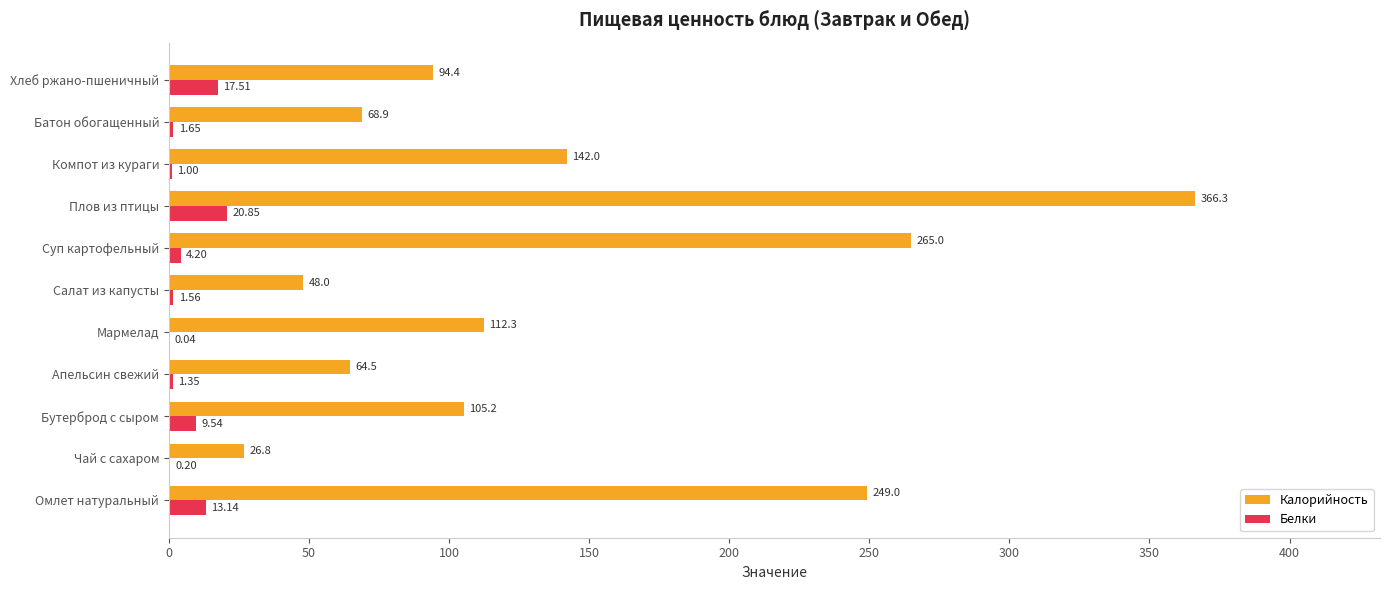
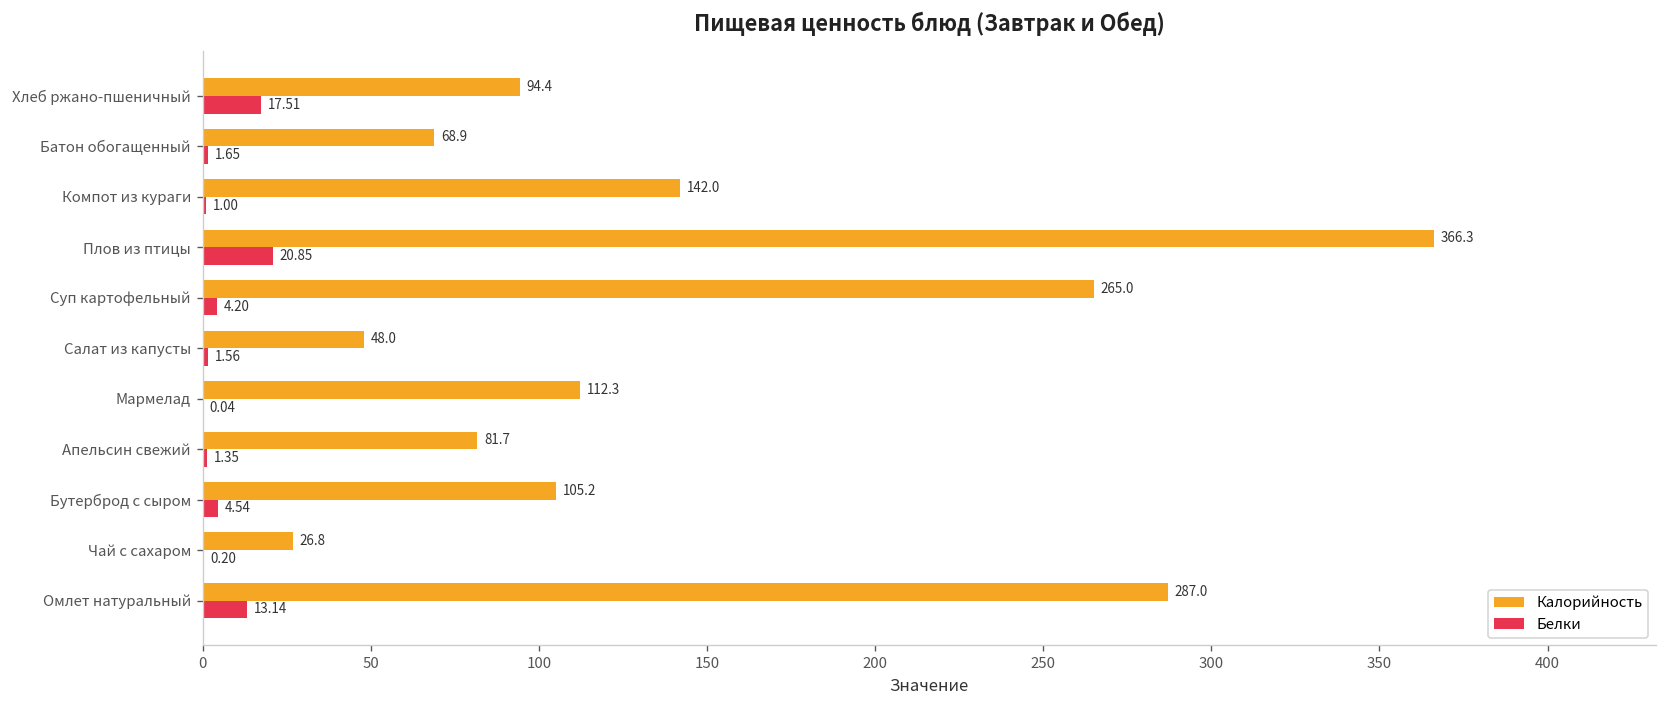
Калорийность, Апельсин свежий: 64.5 -> 81.7
Белки, Бутерброд с сыром: 9.54 -> 4.54
Калорийность, Омлет натуральный: 249.0 -> 287.0
